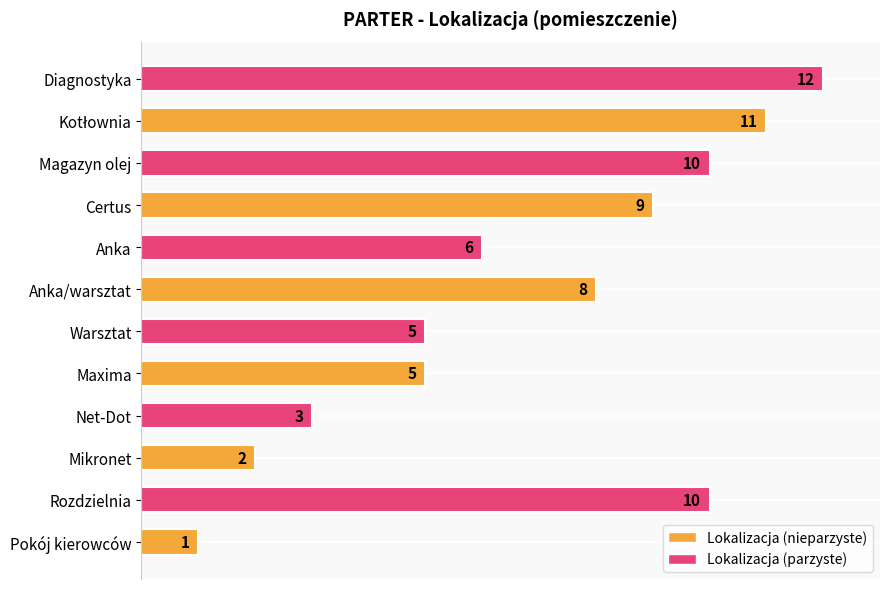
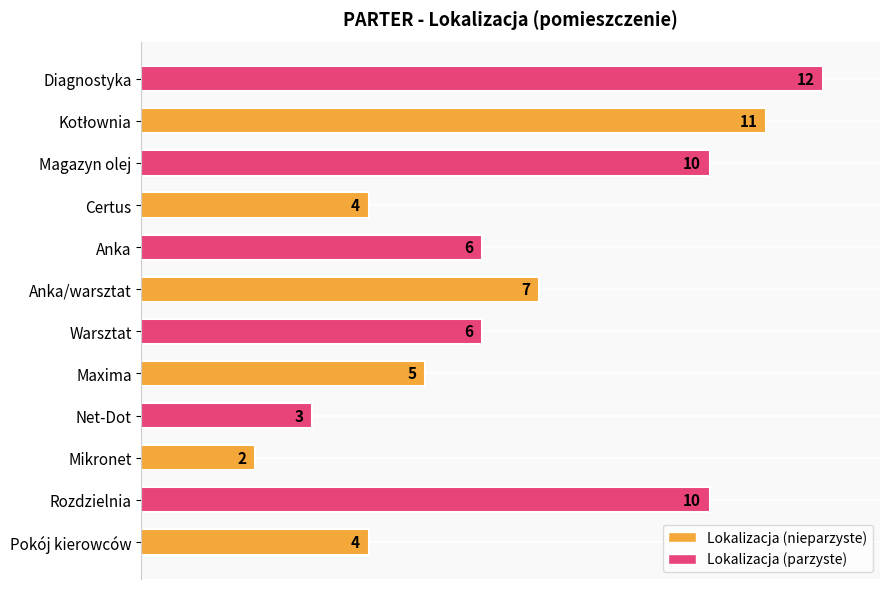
Certus: 9 -> 4
Anka/warsztat: 8 -> 7
Warsztat: 5 -> 6
Pokój kierowców: 1 -> 4
